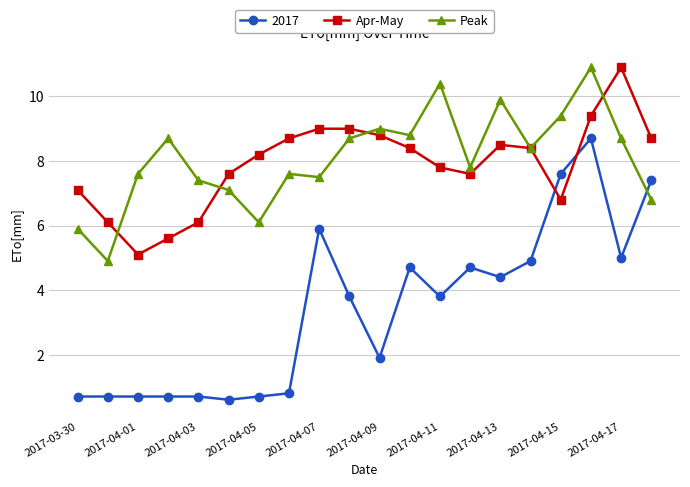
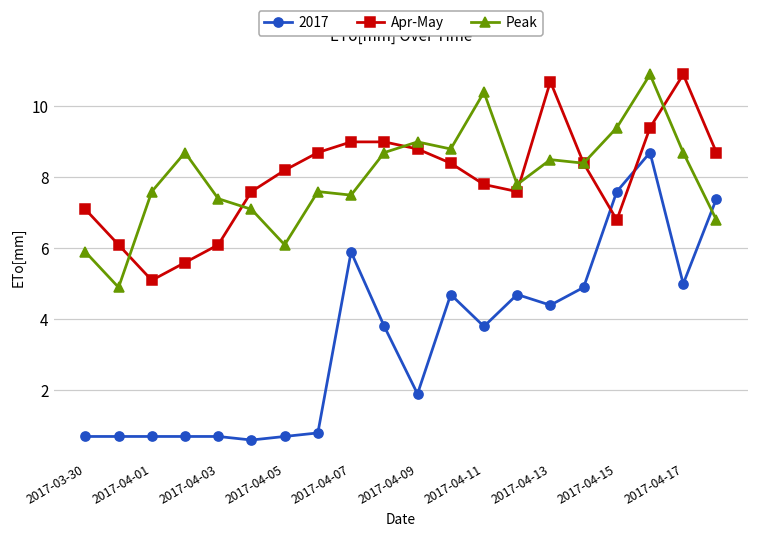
Apr-May, 2017-04-13: 8.5 -> 10.7
Peak, 2017-04-13: 9.9 -> 8.5
